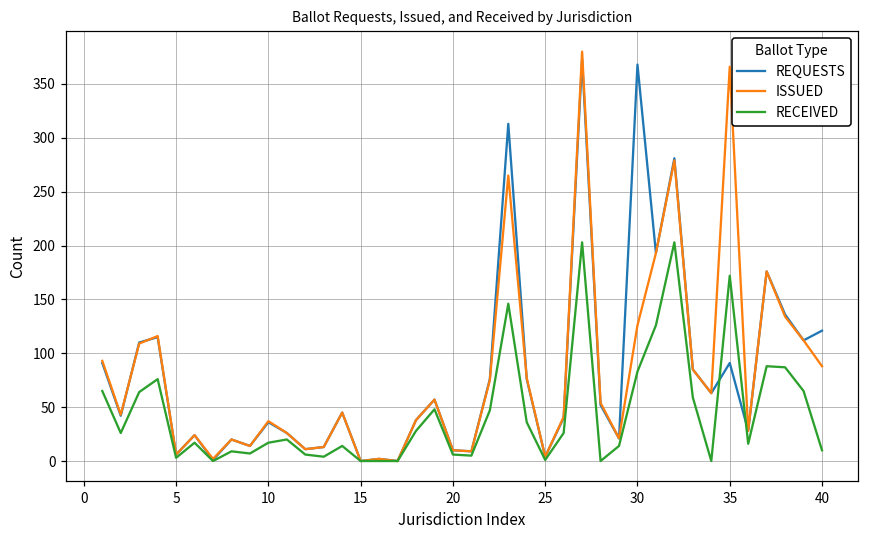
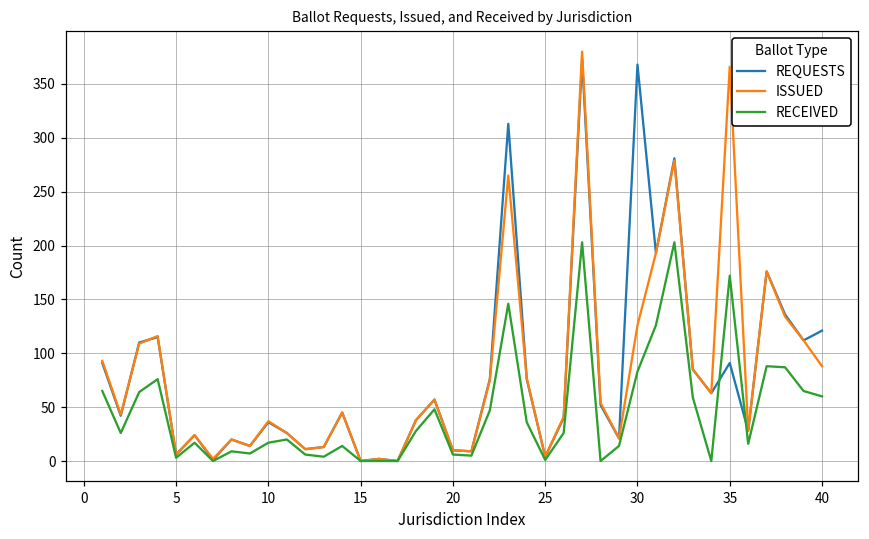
RECEIVED, 40: 10 -> 60
